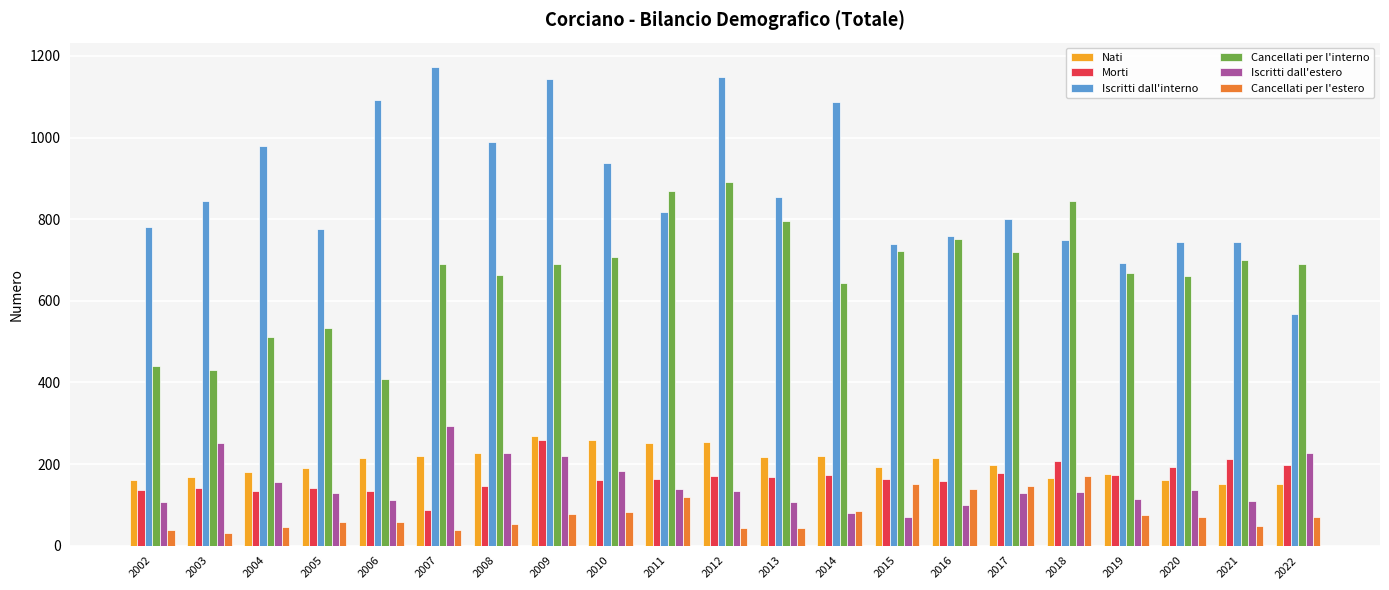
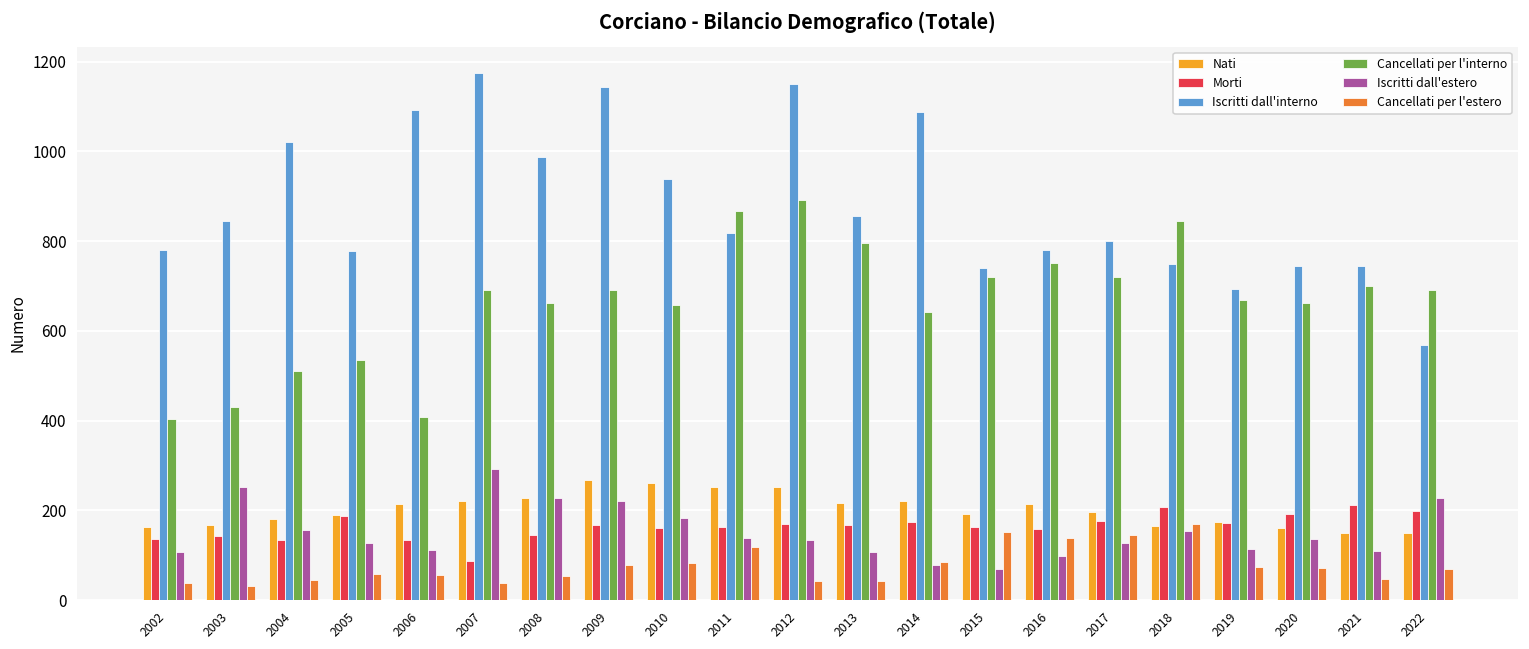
Cancellati per l'interno, 2002: 440 -> 400
Iscritti dall'interno, 2004: 980 -> 1020
Morti, 2005: 140 -> 190
Morti, 2009: 260 -> 170
Cancellati per l'interno, 2010: 710 -> 660
Iscritti dall'interno, 2016: 760 -> 780
Iscritti dall'estero, 2018: 130 -> 150
